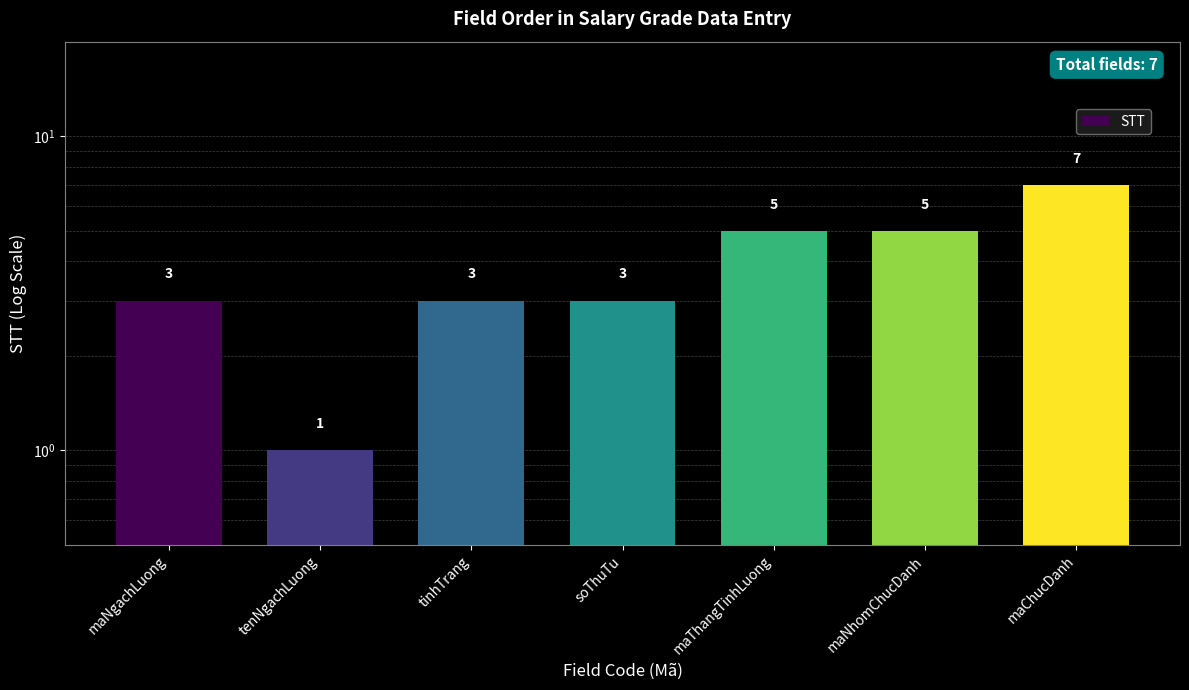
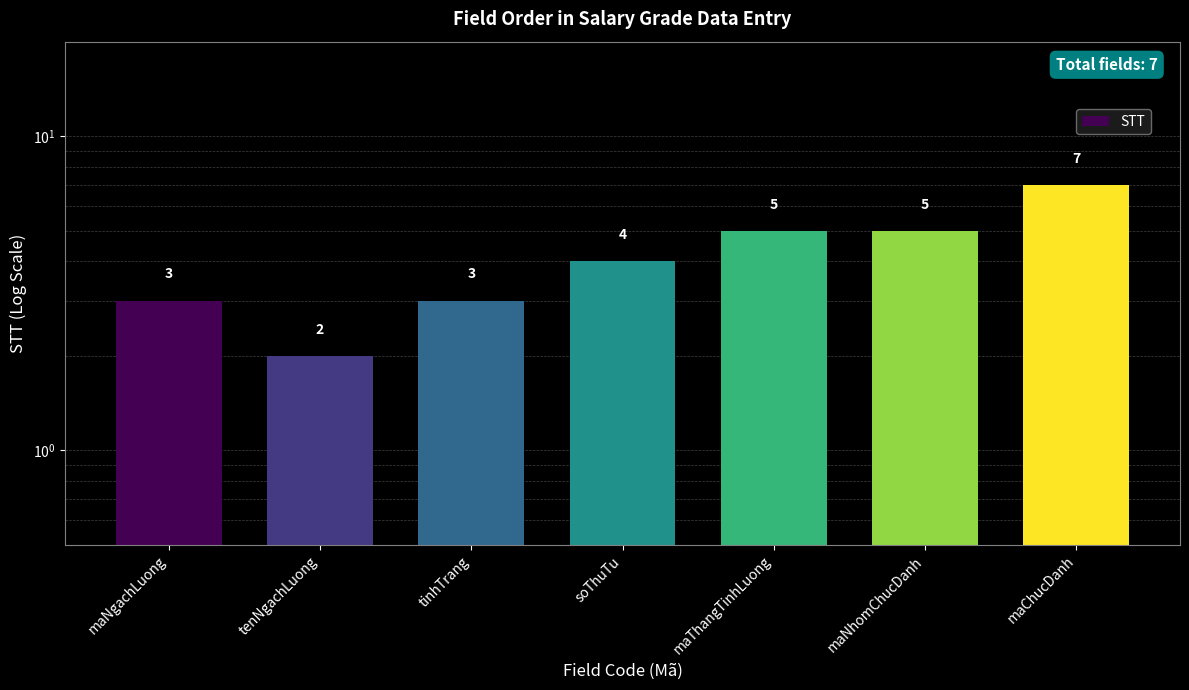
tenNgachLuong: 1 -> 2
soThuTu: 3 -> 4
